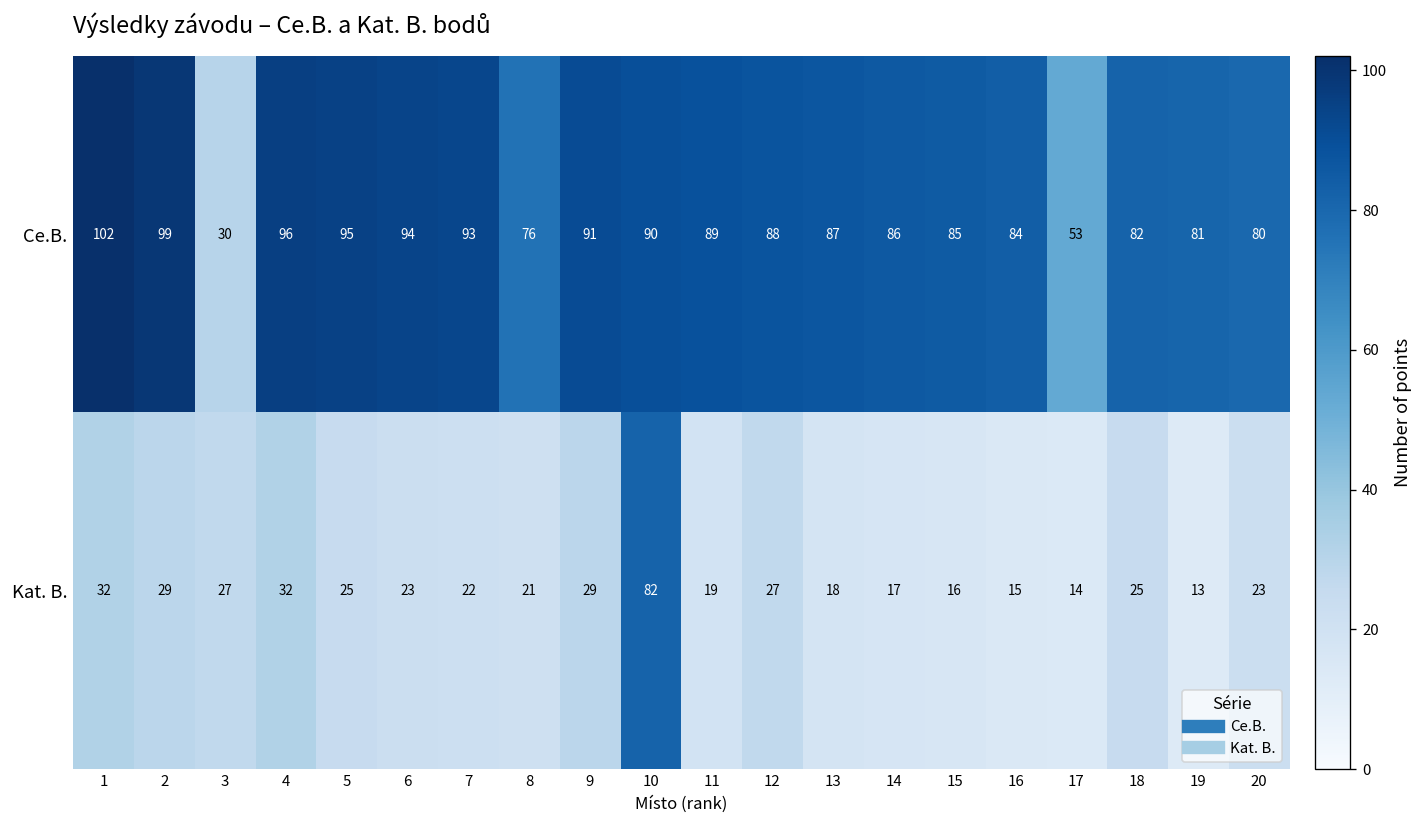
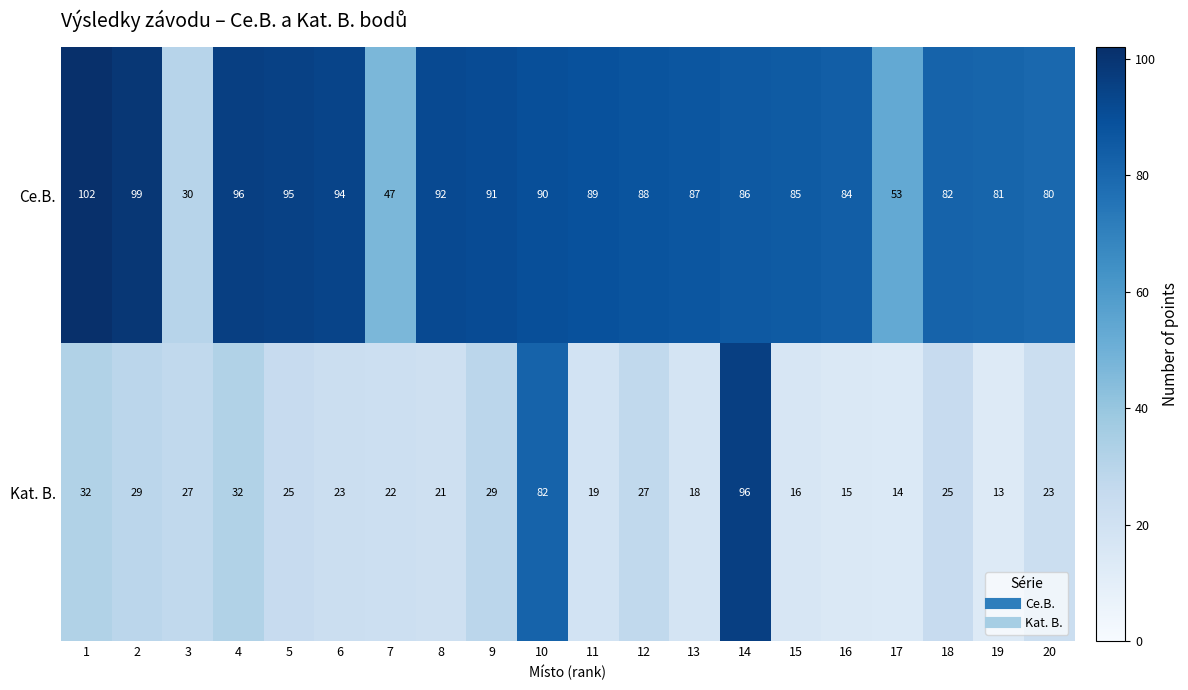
Ce.B., 7: 93 -> 47
Ce.B., 8: 76 -> 92
Kat. B., 14: 17 -> 96
